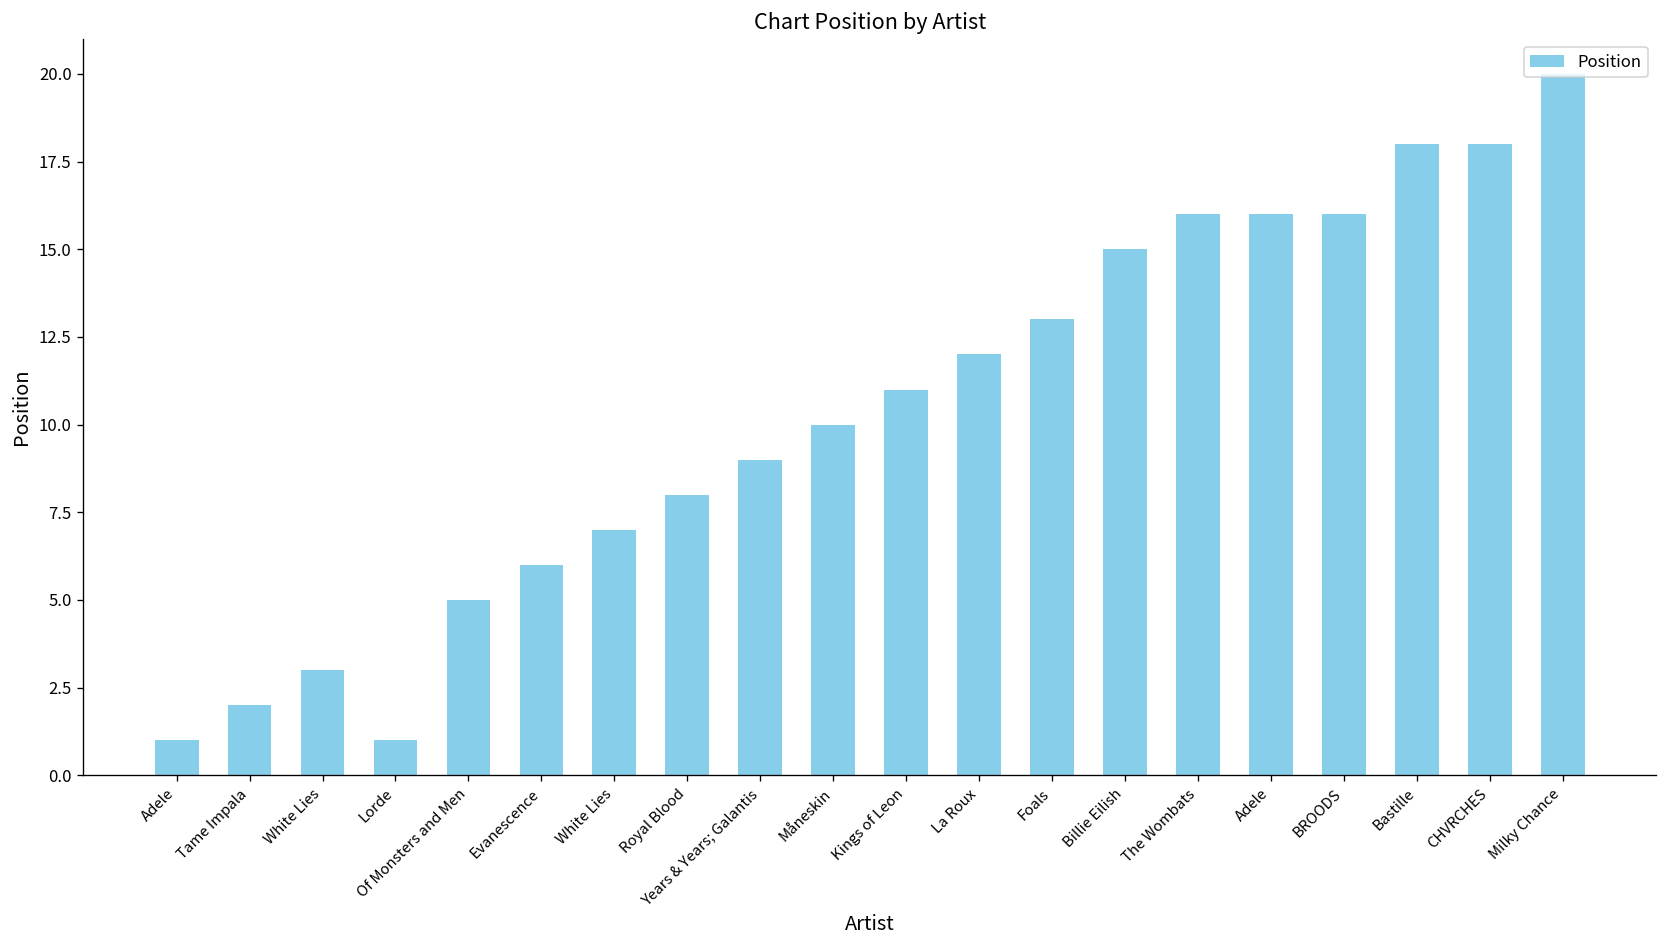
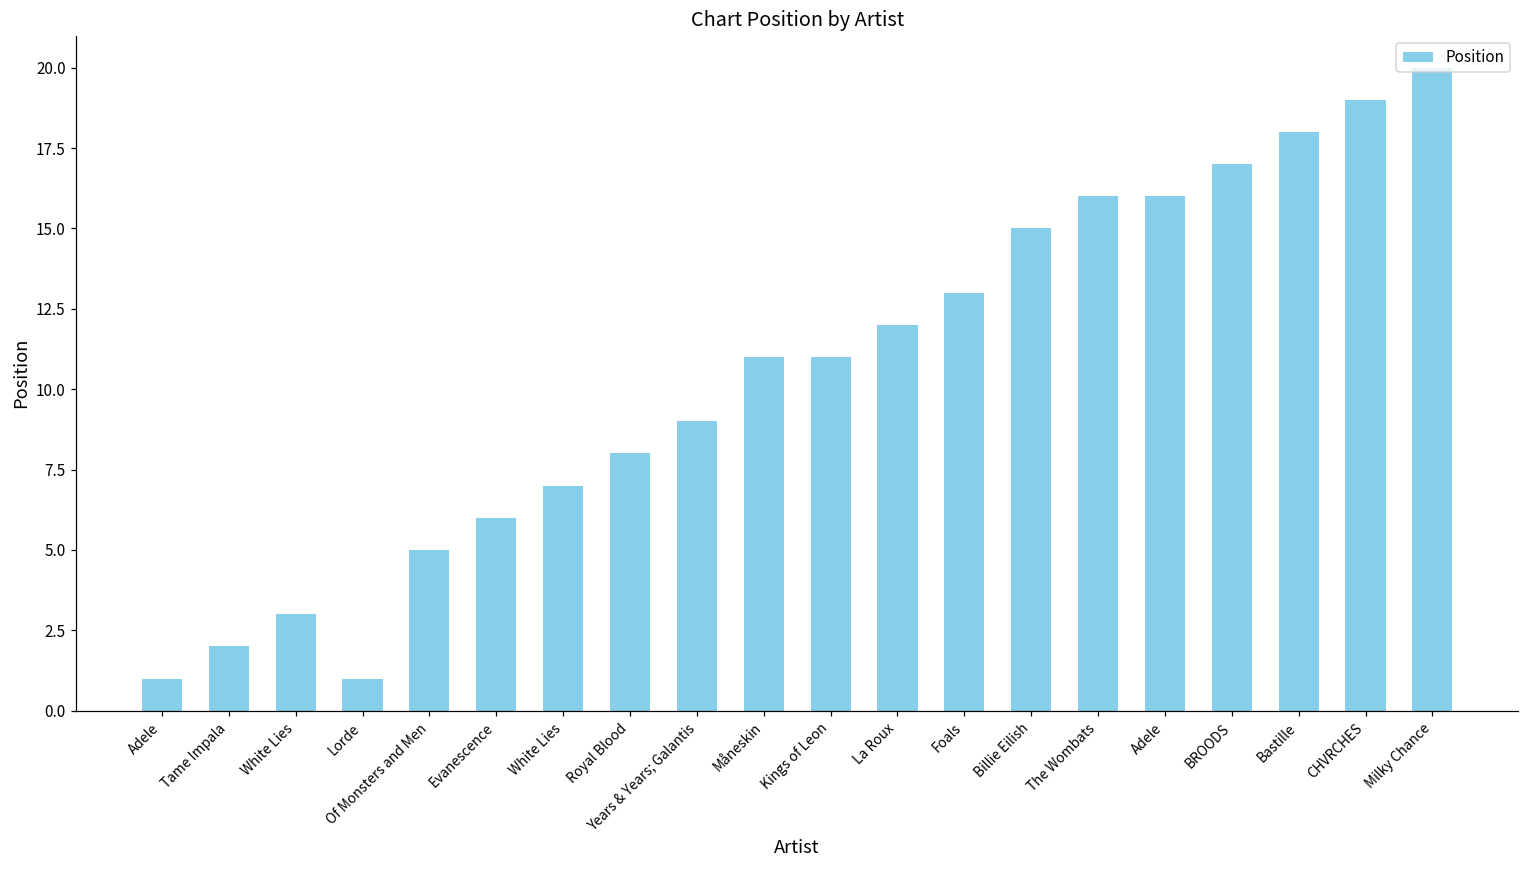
Måneskin: 10 -> 11
BROODS: 16 -> 17
CHVRCHES: 18 -> 19
